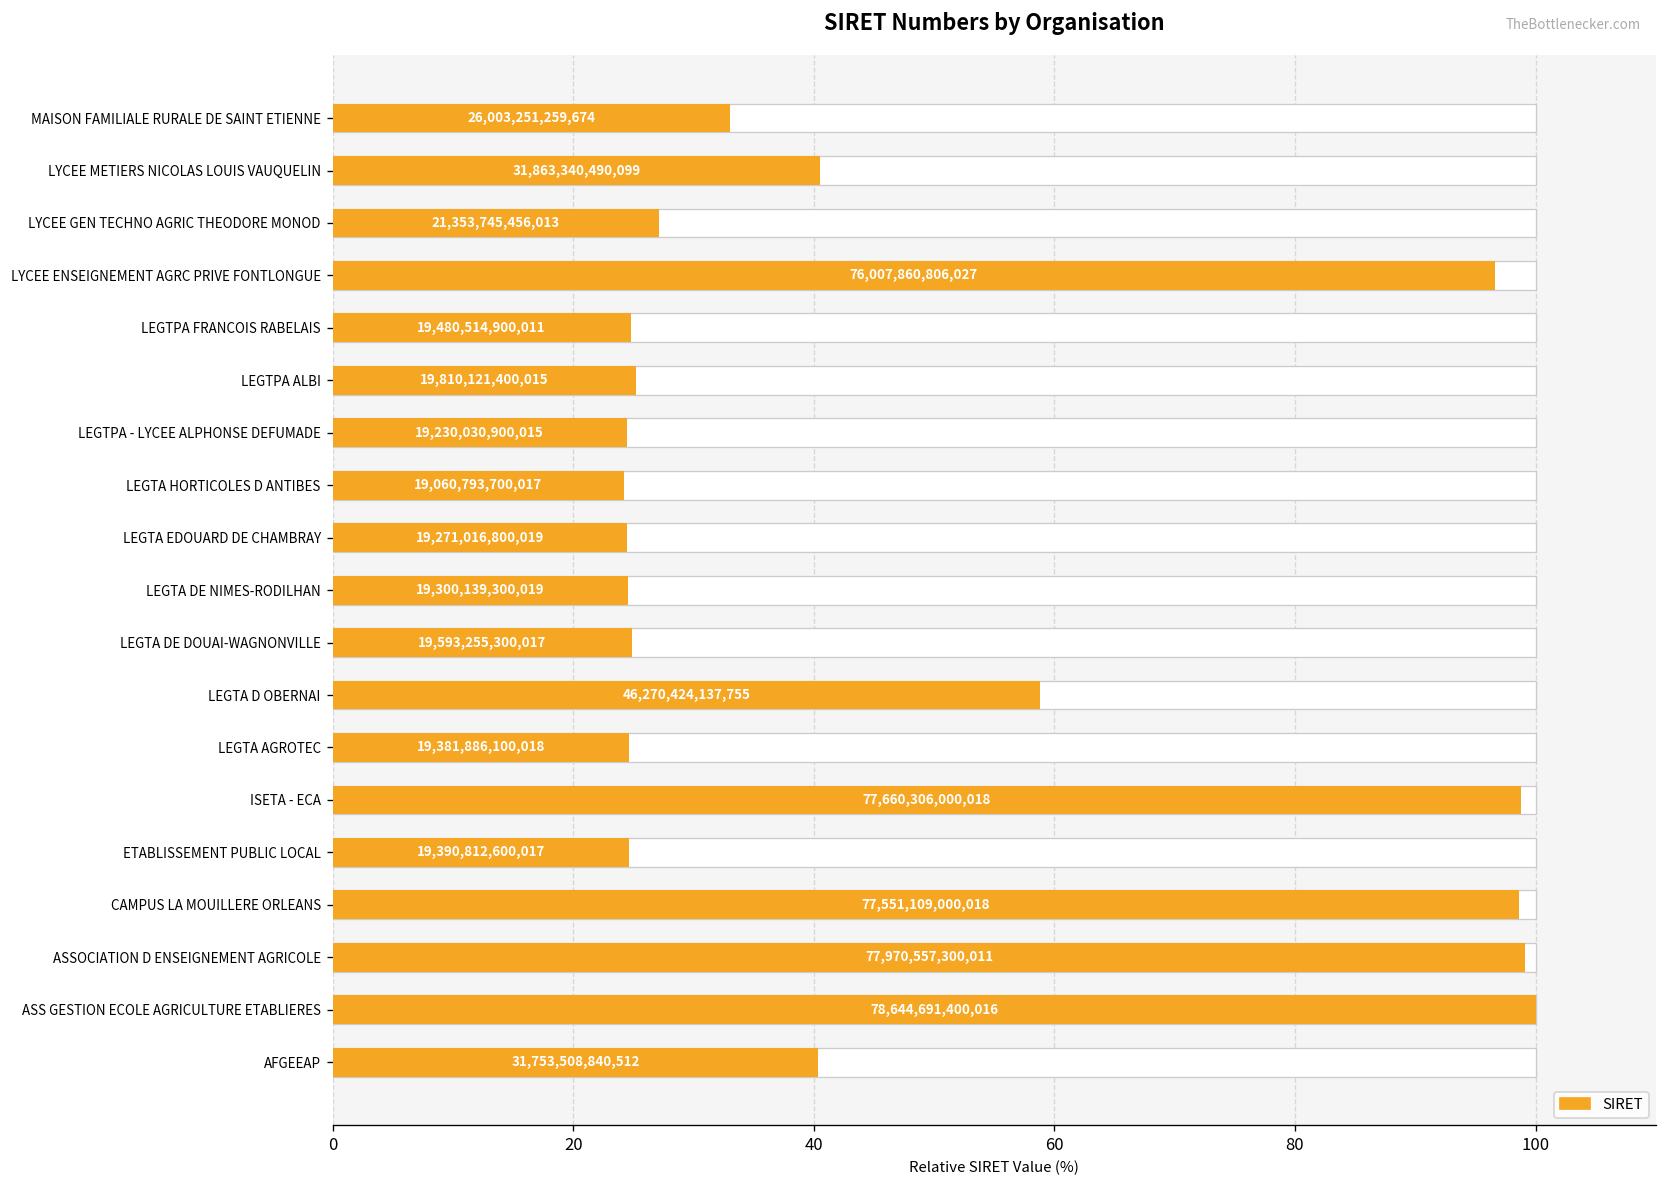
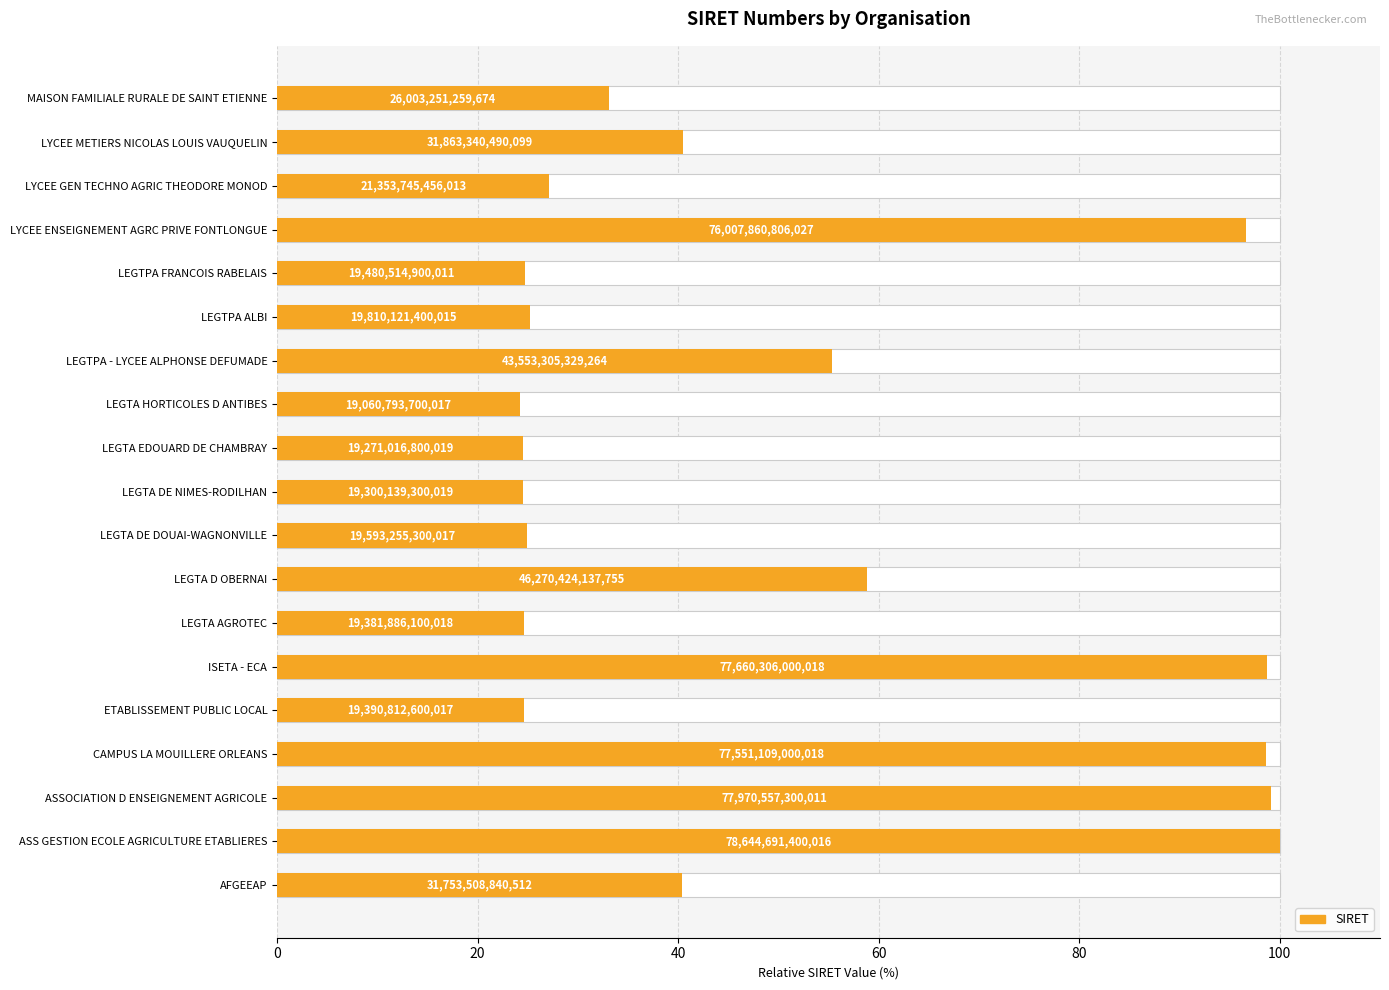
SIRET, LEGTPA - LYCEE ALPHONSE DEFUMADE: 19,230,030,900,015 -> 43,553,305,329,264
